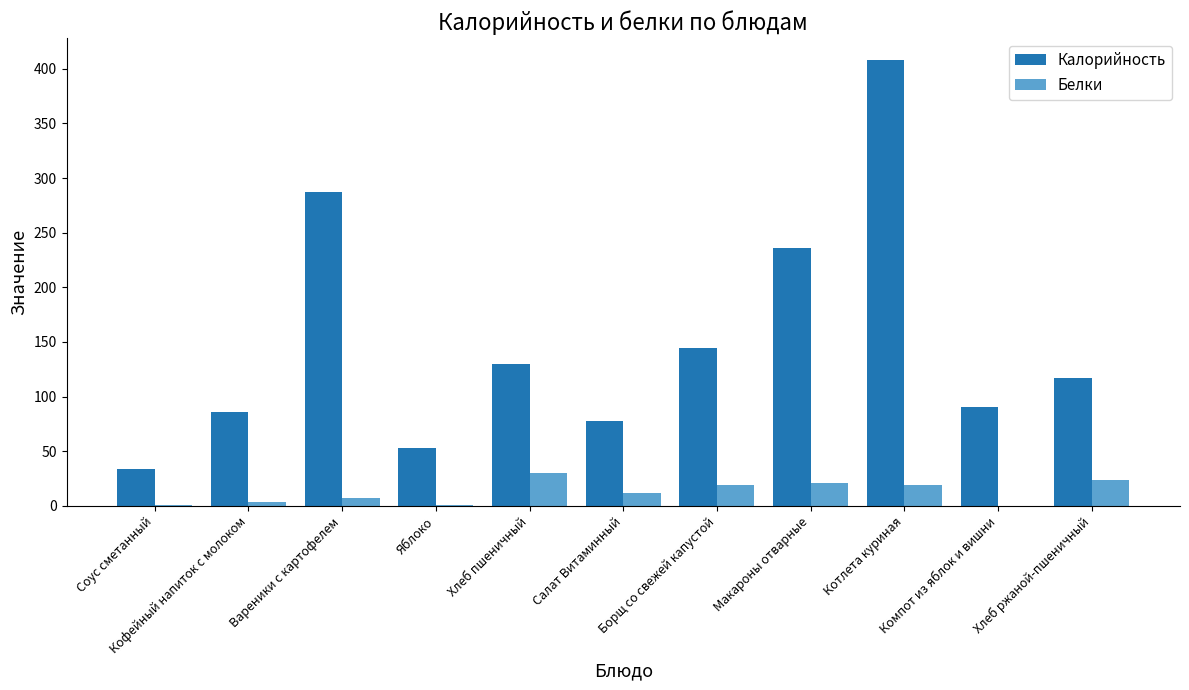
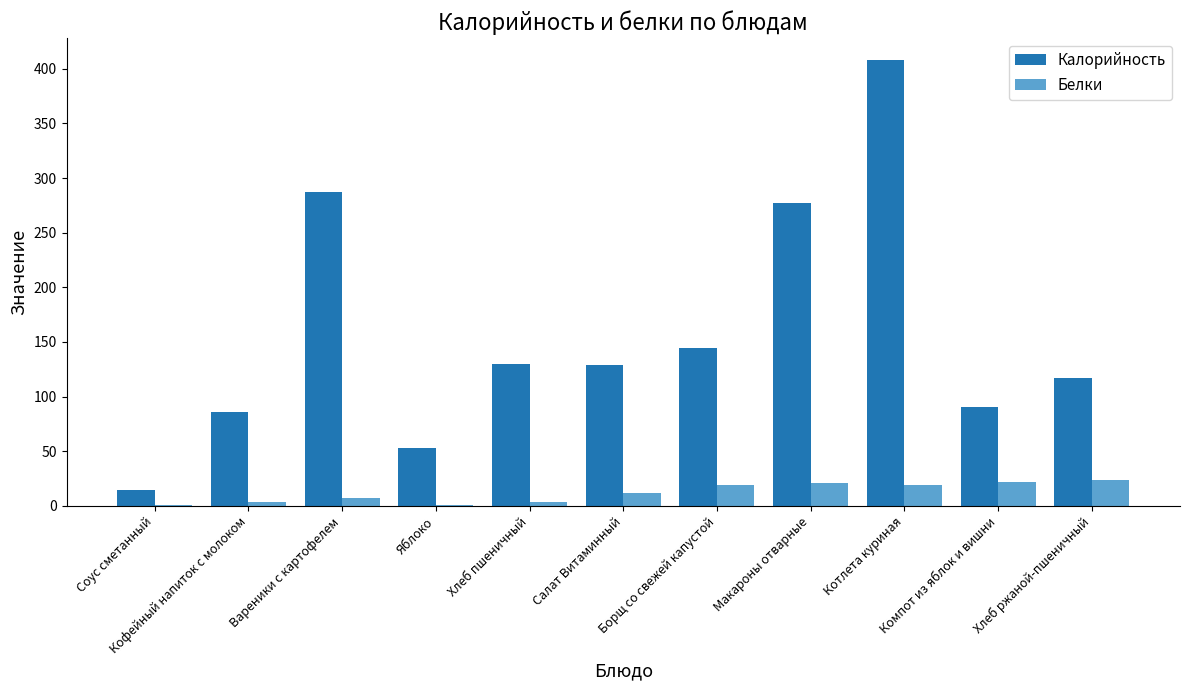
Калорийность, Соус сметанный: 34 -> 14
Белки, Хлеб пшеничный: 30 -> 4
Калорийность, Салат Витаминный: 78 -> 129
Калорийность, Макароны отварные: 236 -> 277
Белки, Компот из яблок и вишни: 0 -> 22
